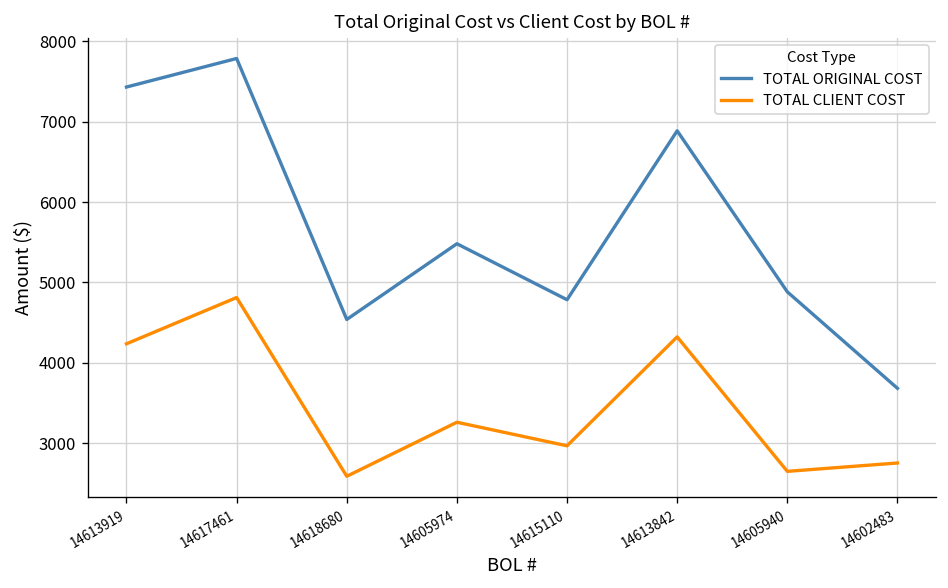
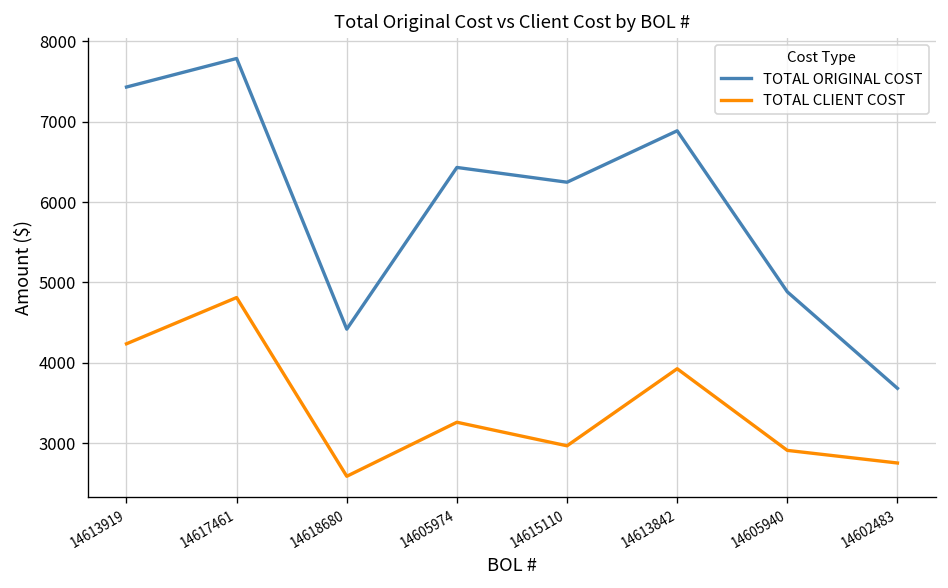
TOTAL ORIGINAL COST, 14618680: 4500 -> 4400
TOTAL ORIGINAL COST, 14605974: 5500 -> 6400
TOTAL ORIGINAL COST, 14615110: 4800 -> 6200
TOTAL CLIENT COST, 14613842: 4300 -> 3900
TOTAL CLIENT COST, 14605940: 2600 -> 2900
